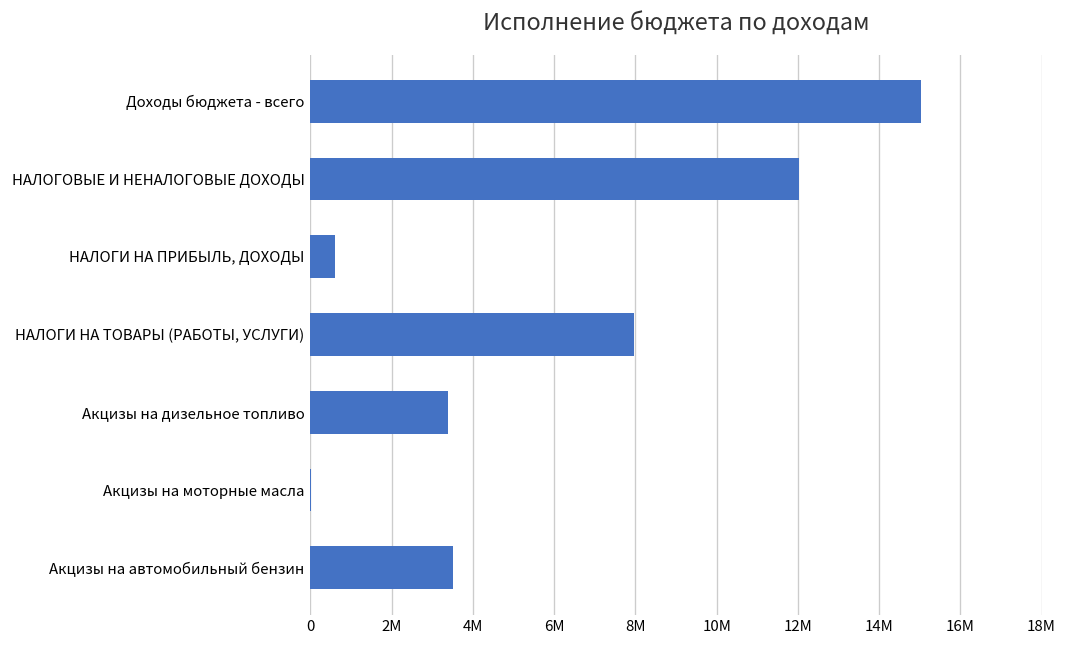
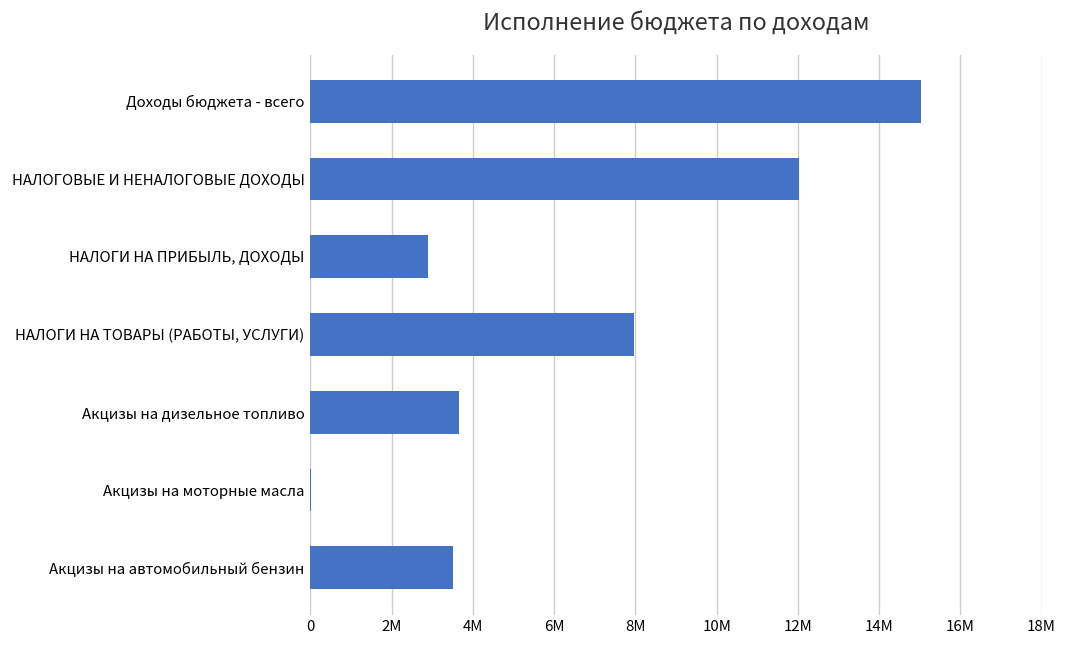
НАЛОГИ НА ПРИБЫЛЬ, ДОХОДЫ: 0.6М -> 2.9М
Акцизы на дизельное топливо: 3.4М -> 3.6М
